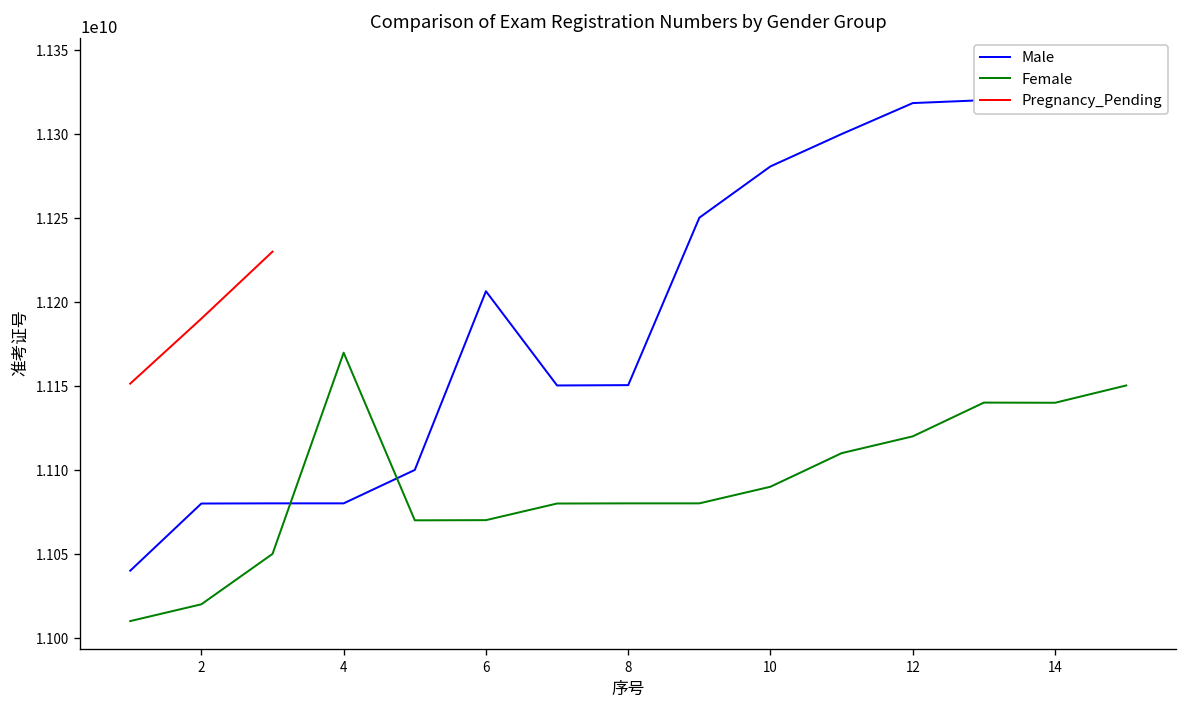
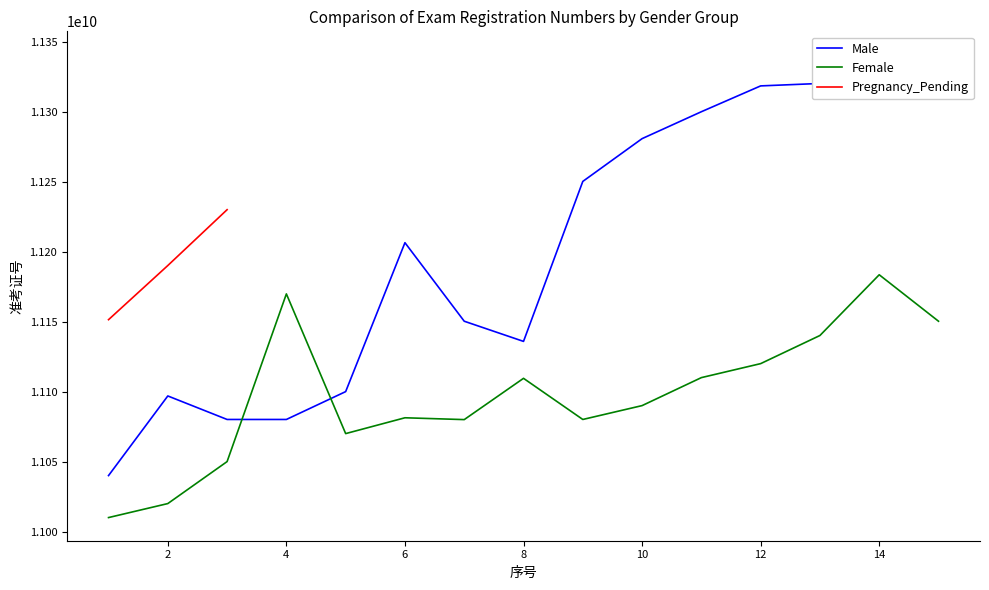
Male, 2: 11080000000 -> 11097000000
Female, 6: 11070000000 -> 11081000000
Male, 8: 11151000000 -> 11136000000
Female, 8: 11080000000 -> 11110000000
Female, 14: 11140000000 -> 11184000000
